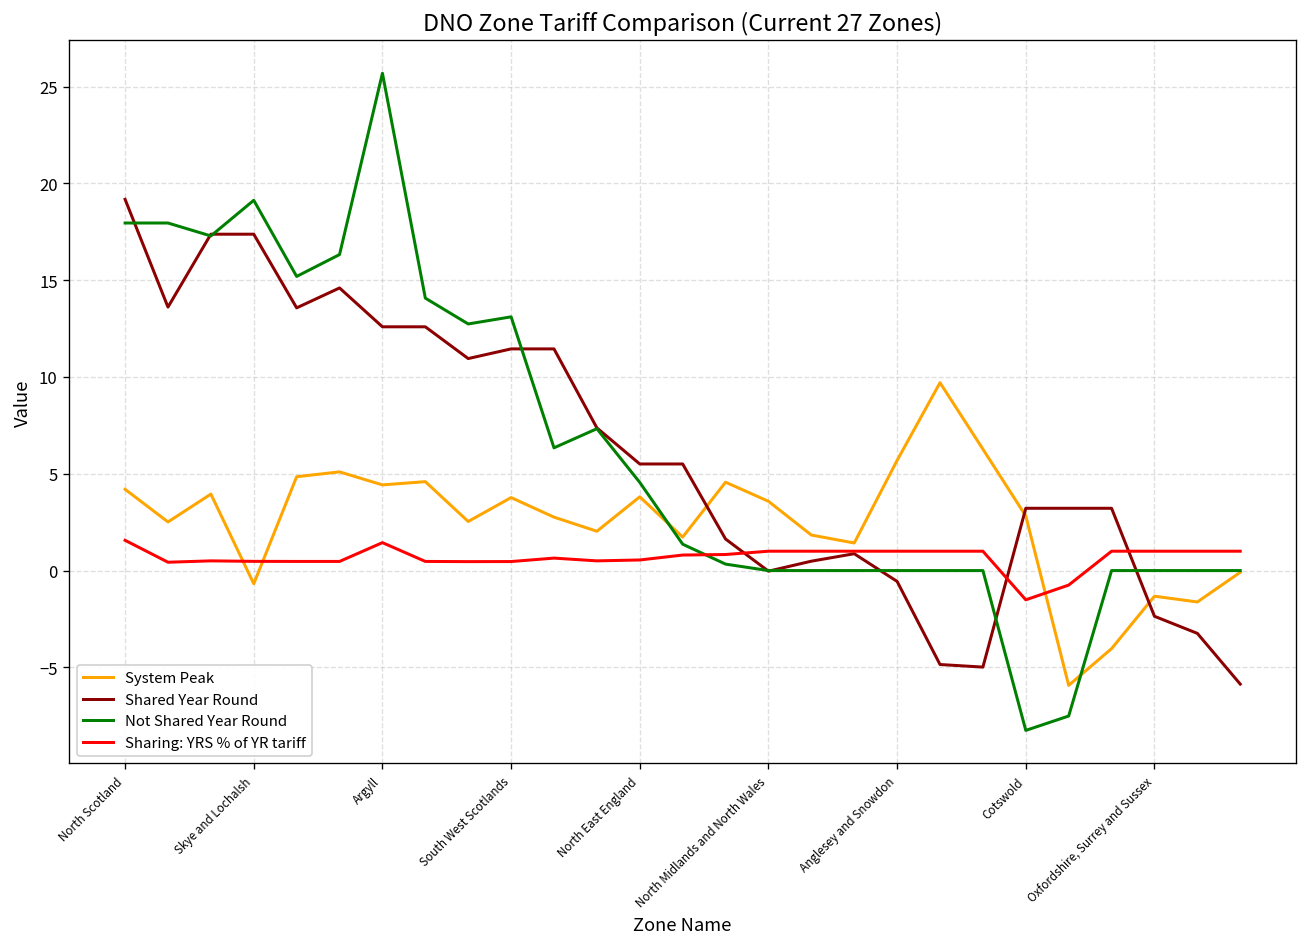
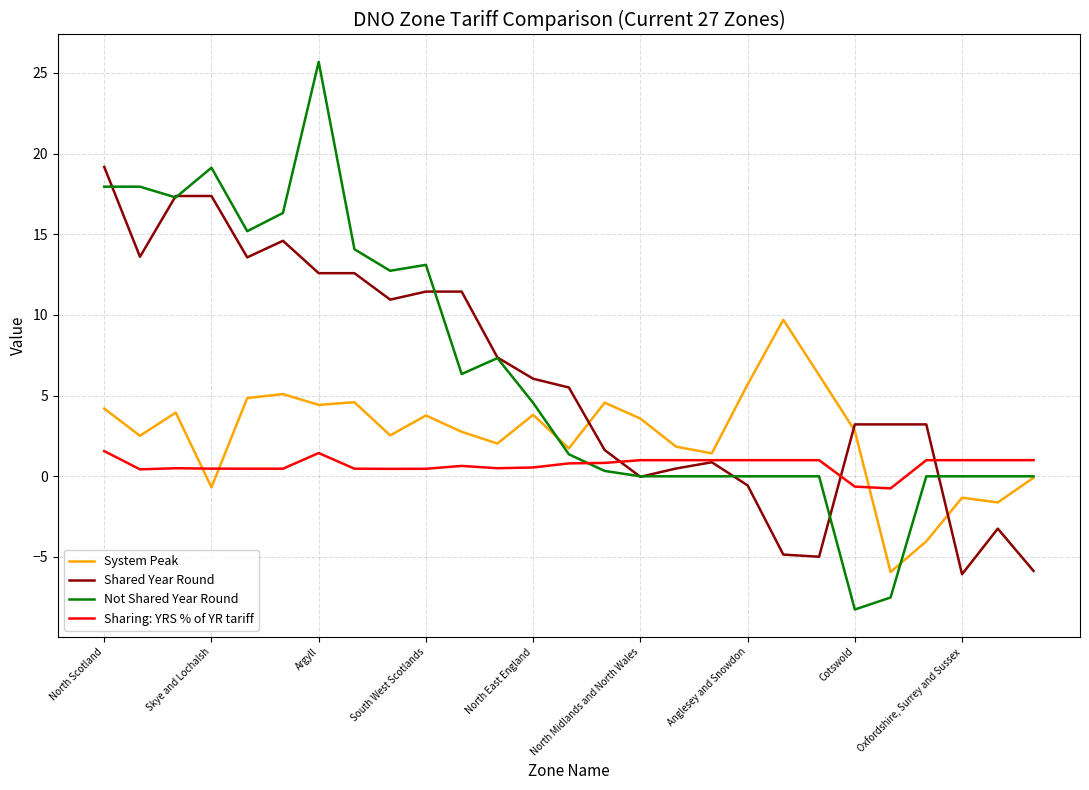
Shared Year Round, North East England: 5.5 -> 6.0
Sharing: YRS % of YR tariff, Cotswold: -1.5 -> -0.6
Shared Year Round, Oxfordshire, Surrey and Sussex: -2.4 -> -6.1
